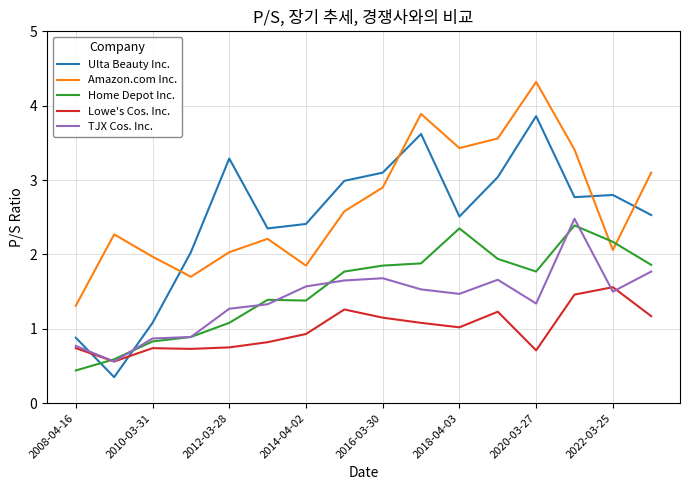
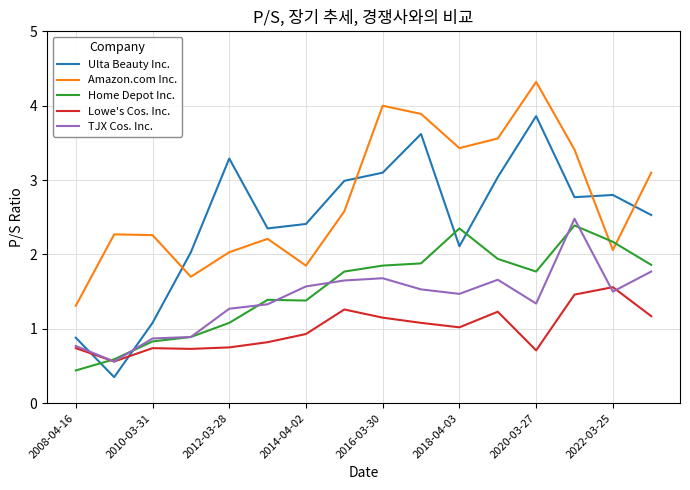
Amazon.com Inc., 2010-03-31: 2.0 -> 2.3
Amazon.com Inc., 2016-03-30: 2.9 -> 4.0
Ulta Beauty Inc., 2018-04-03: 2.5 -> 2.1
